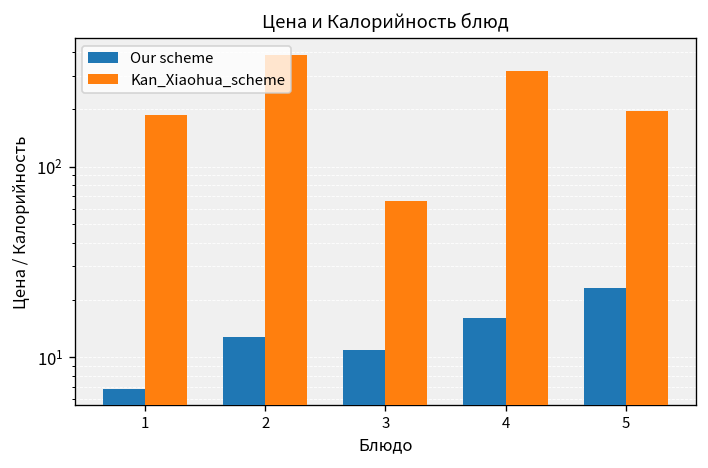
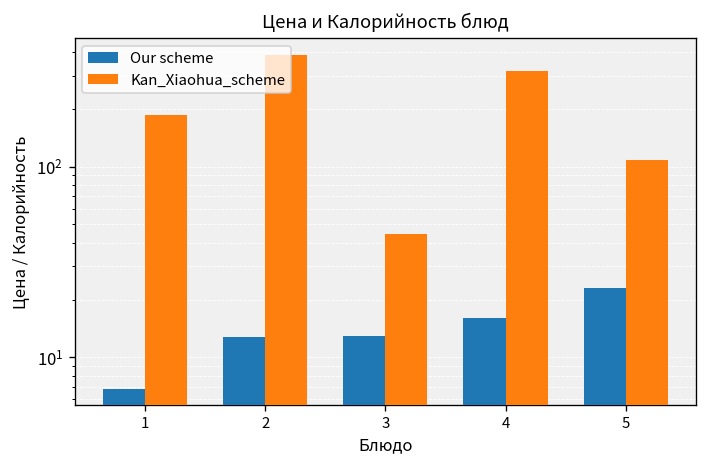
Our scheme, 3: 11 -> 13
Kan_Xiaohua_scheme, 3: 66 -> 44
Kan_Xiaohua_scheme, 5: 200 -> 110
